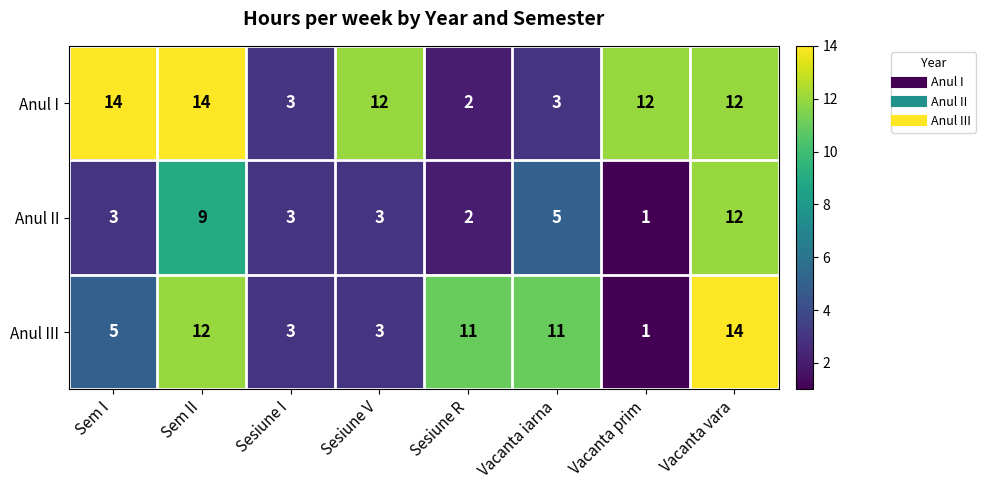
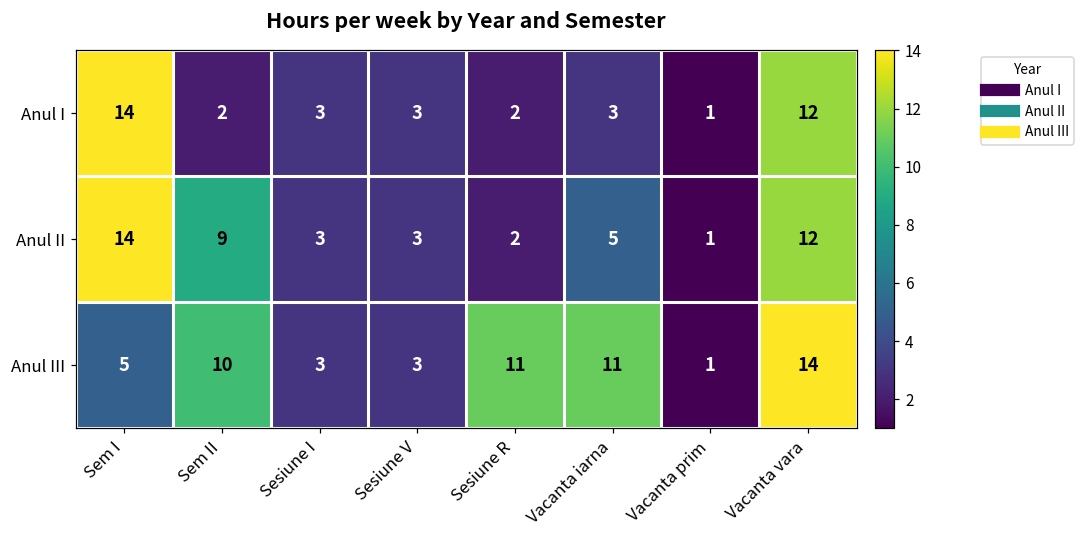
Anul I, Sem II: 14 -> 2
Anul I, Sesiune V: 12 -> 3
Anul I, Vacanta prim: 12 -> 1
Anul II, Sem I: 3 -> 14
Anul III, Sem II: 12 -> 10
